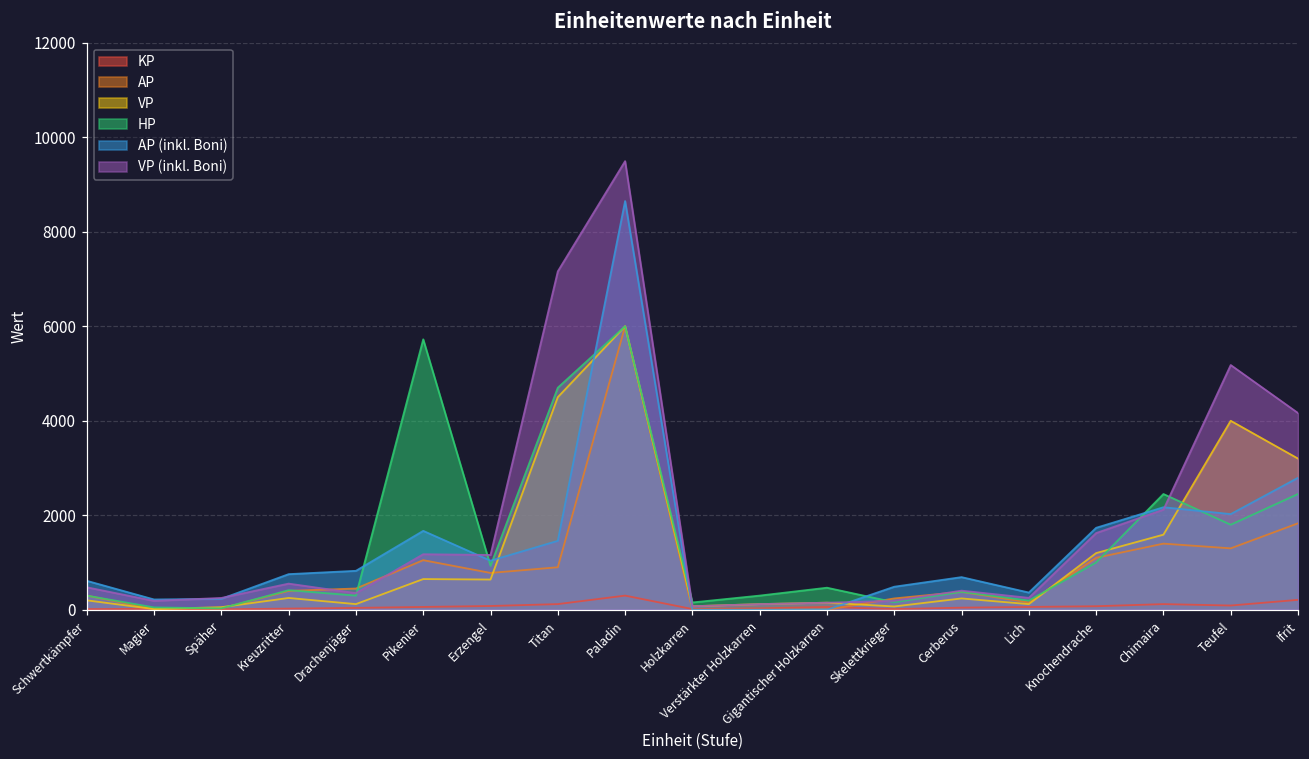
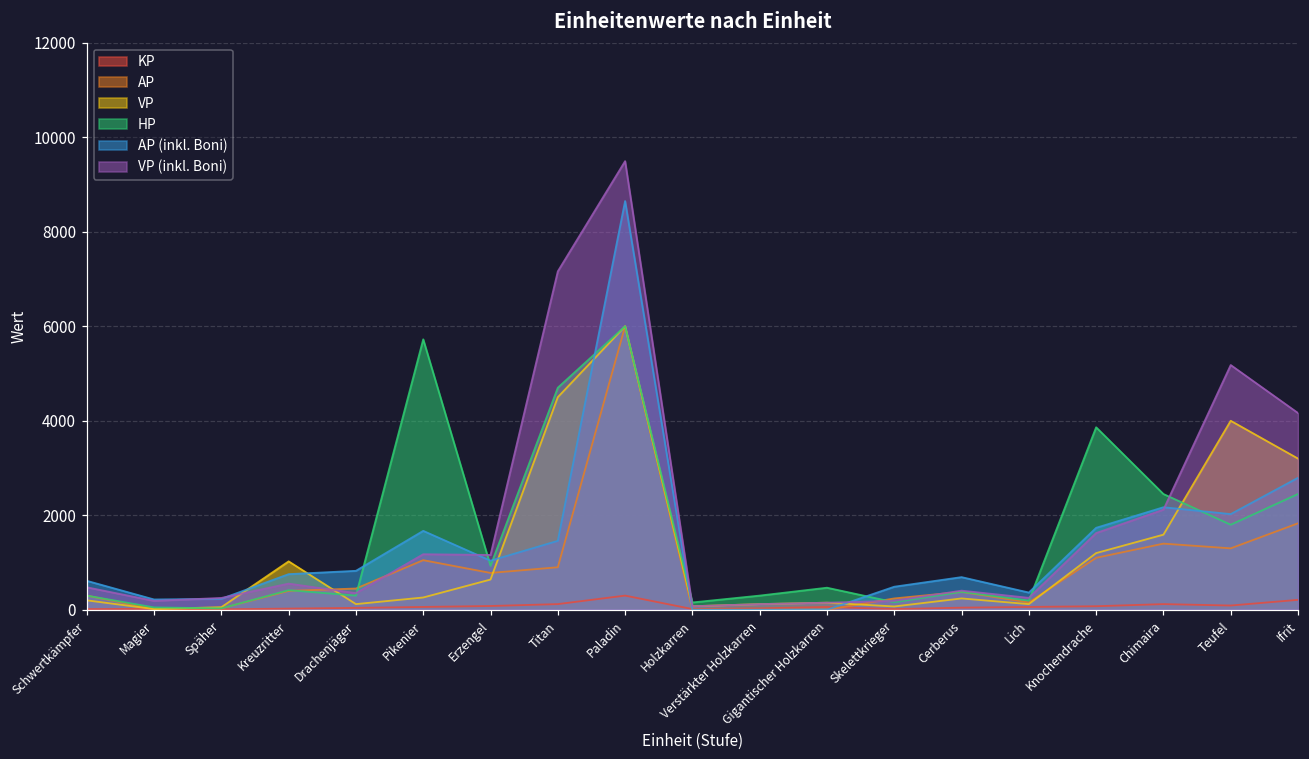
VP, Kreuzritter: 300 -> 1000
VP, Pikenier: 700 -> 300
HP, Knochendrache: 1000 -> 3900
